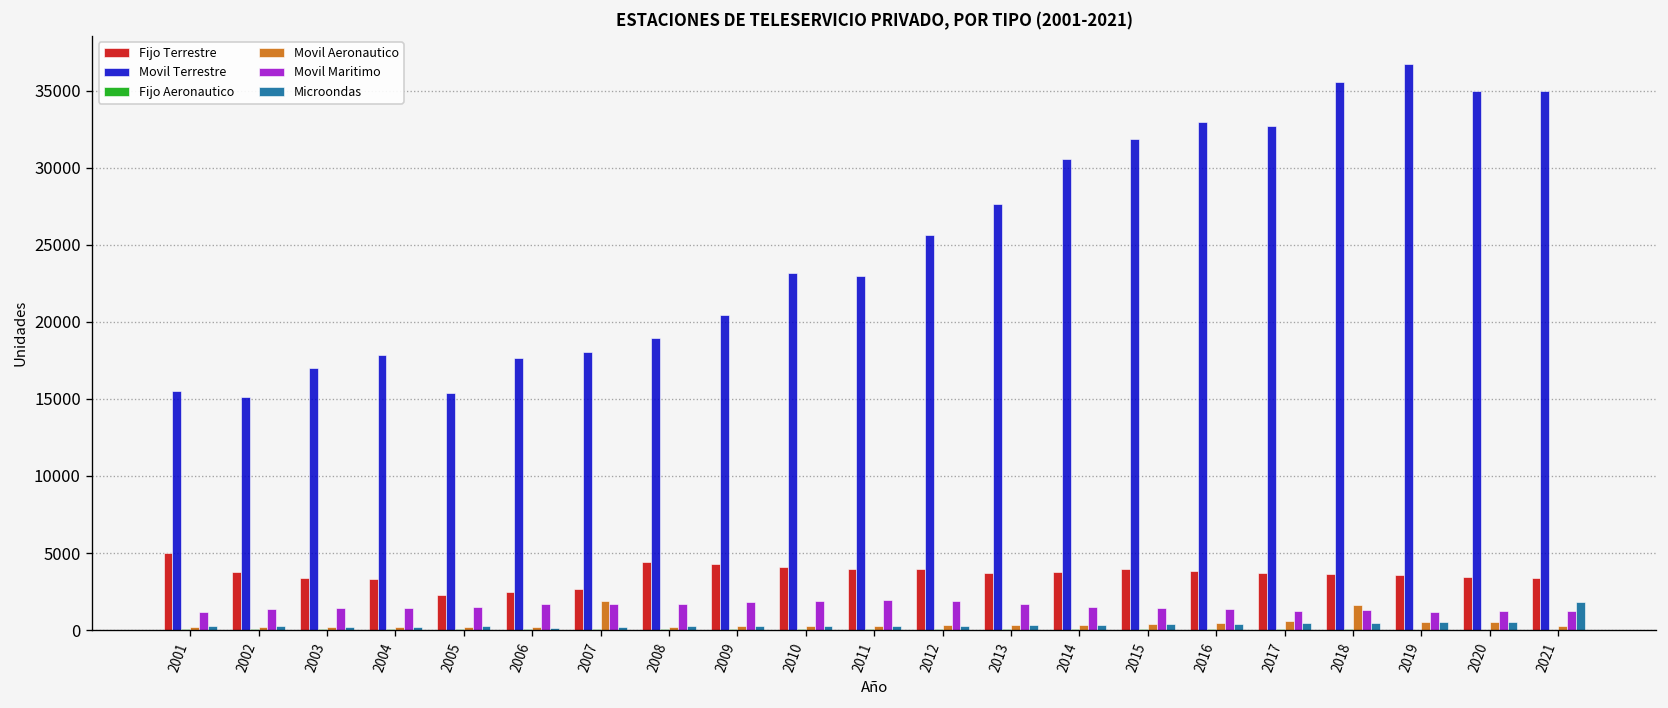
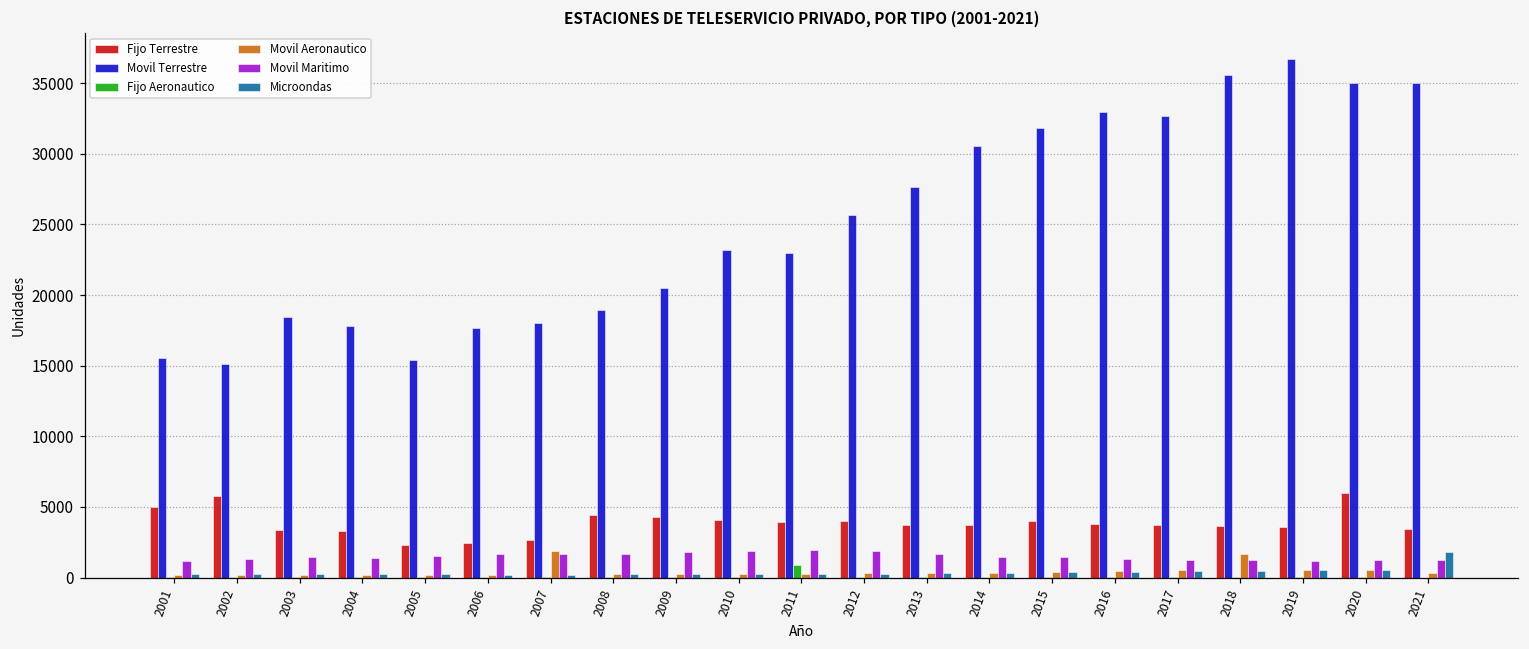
Fijo Terrestre, 2002: 3800 -> 5800
Movil Terrestre, 2003: 17000 -> 18500
Fijo Aeronautico, 2011: 0 -> 900
Fijo Terrestre, 2020: 3500 -> 6000
